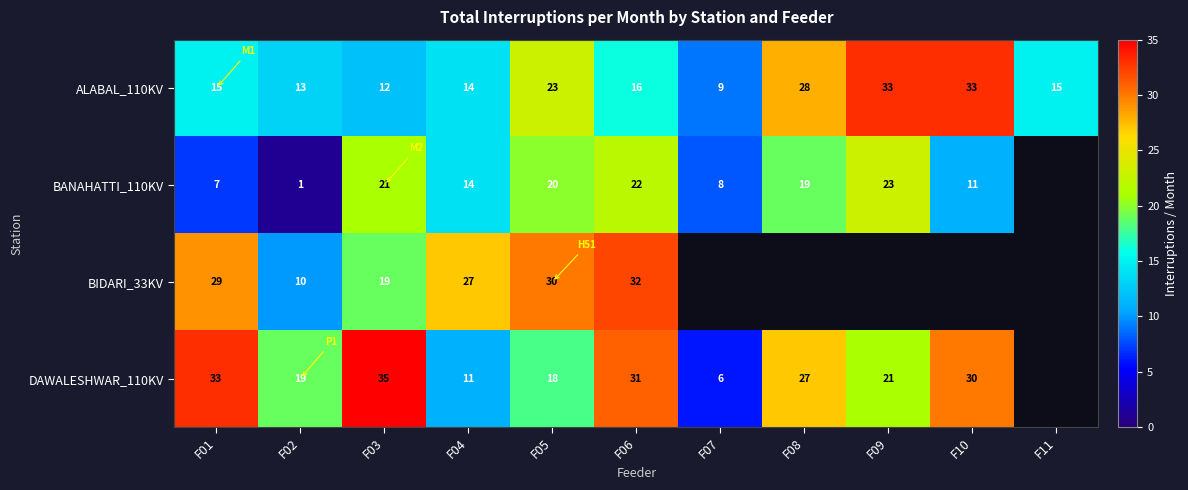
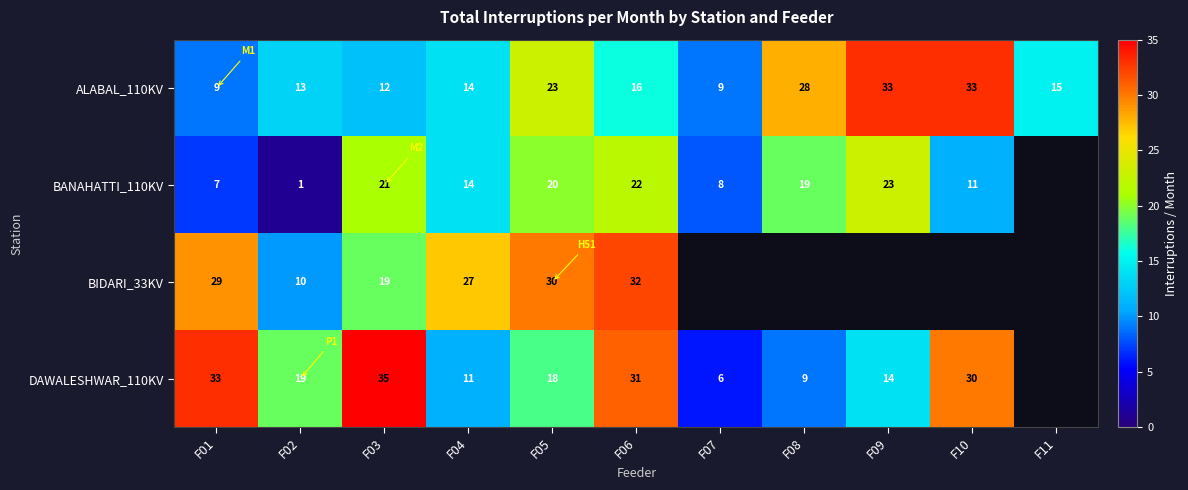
ALABAL_110KV, F01: 15 -> 9
DAWALESHWAR_110KV, F08: 27 -> 9
DAWALESHWAR_110KV, F09: 21 -> 14
